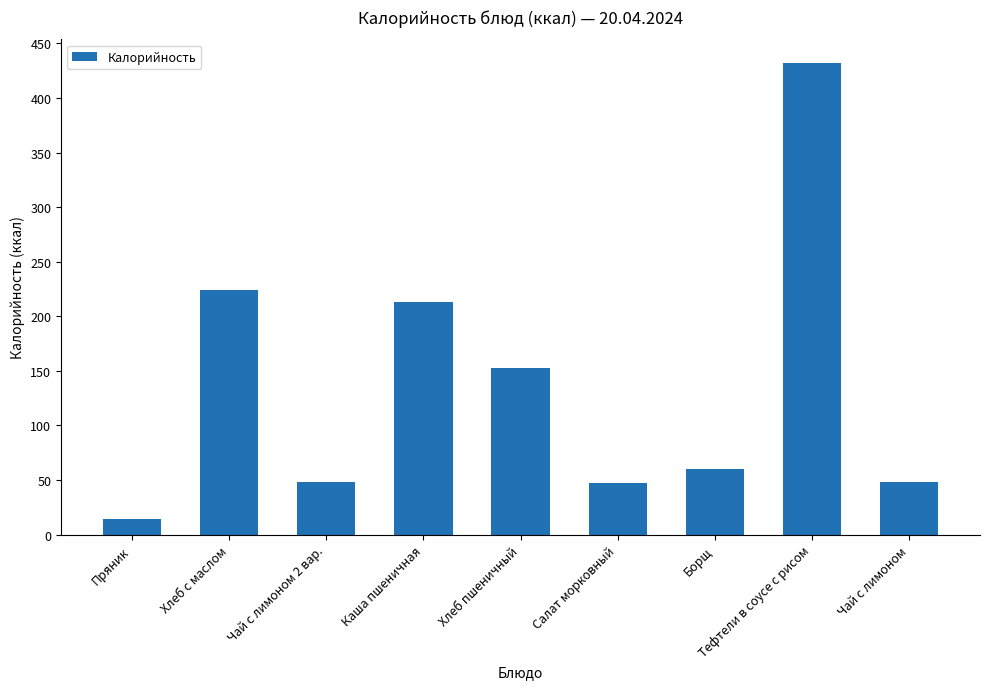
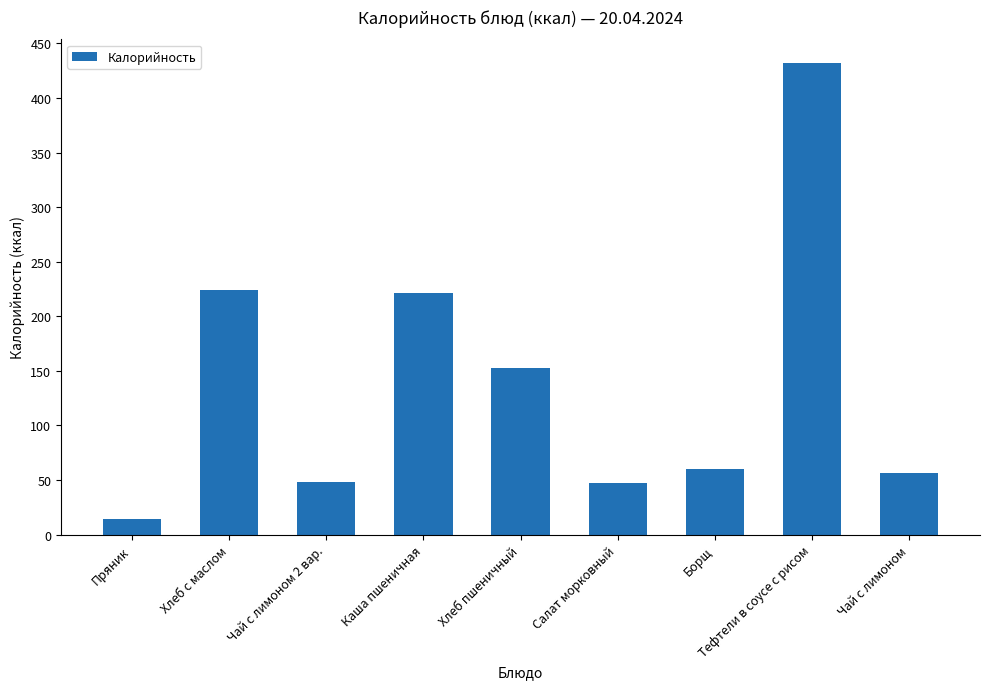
Каша пшеничная: 213 -> 221
Чай с лимоном: 48 -> 56
